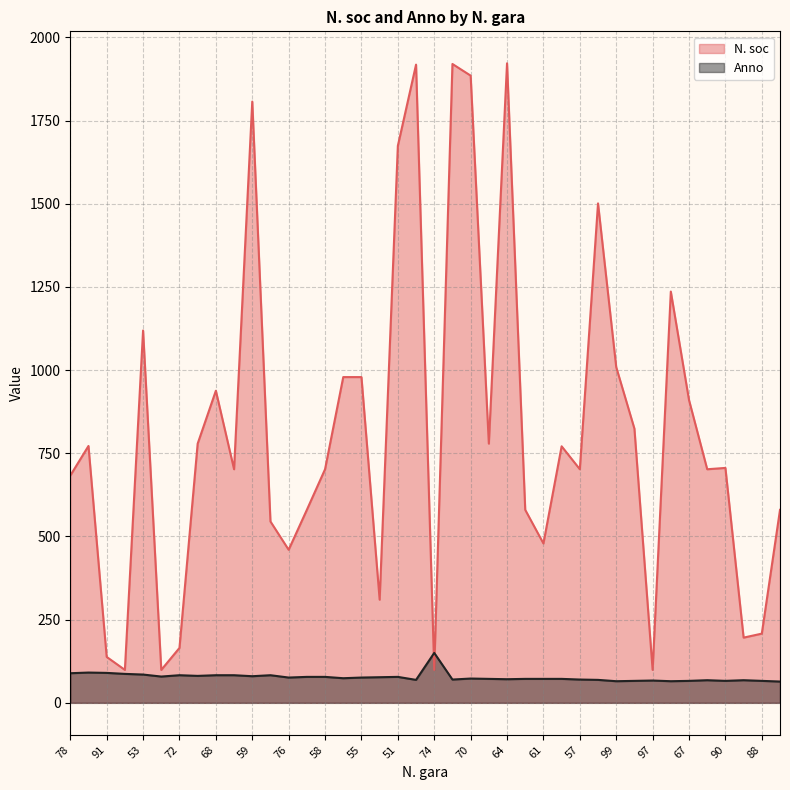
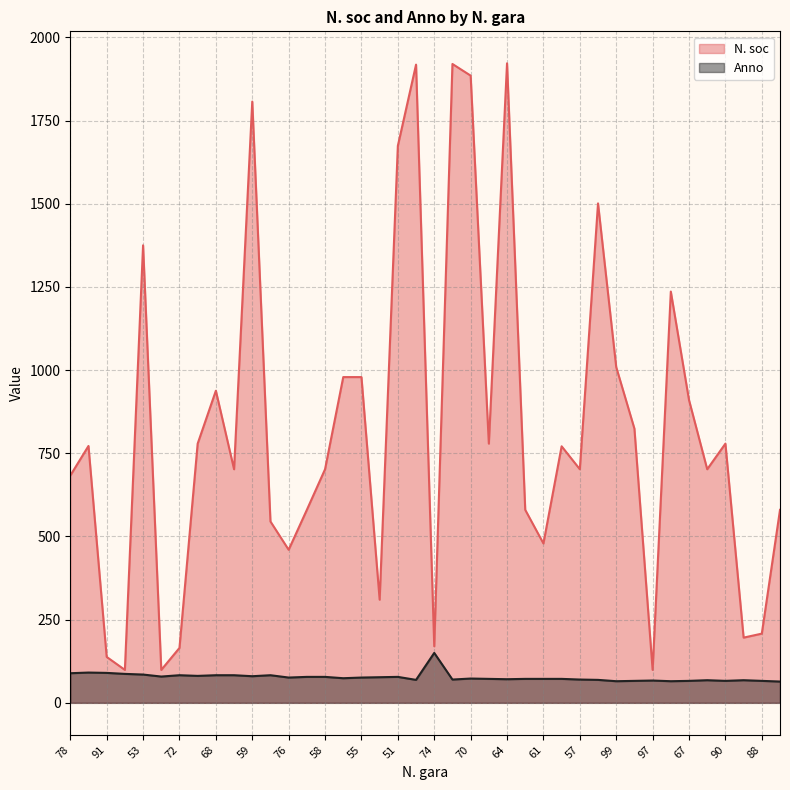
N. soc, 53: 1120 -> 1380
N. soc, 74: 100 -> 170
N. soc, 90: 710 -> 780
